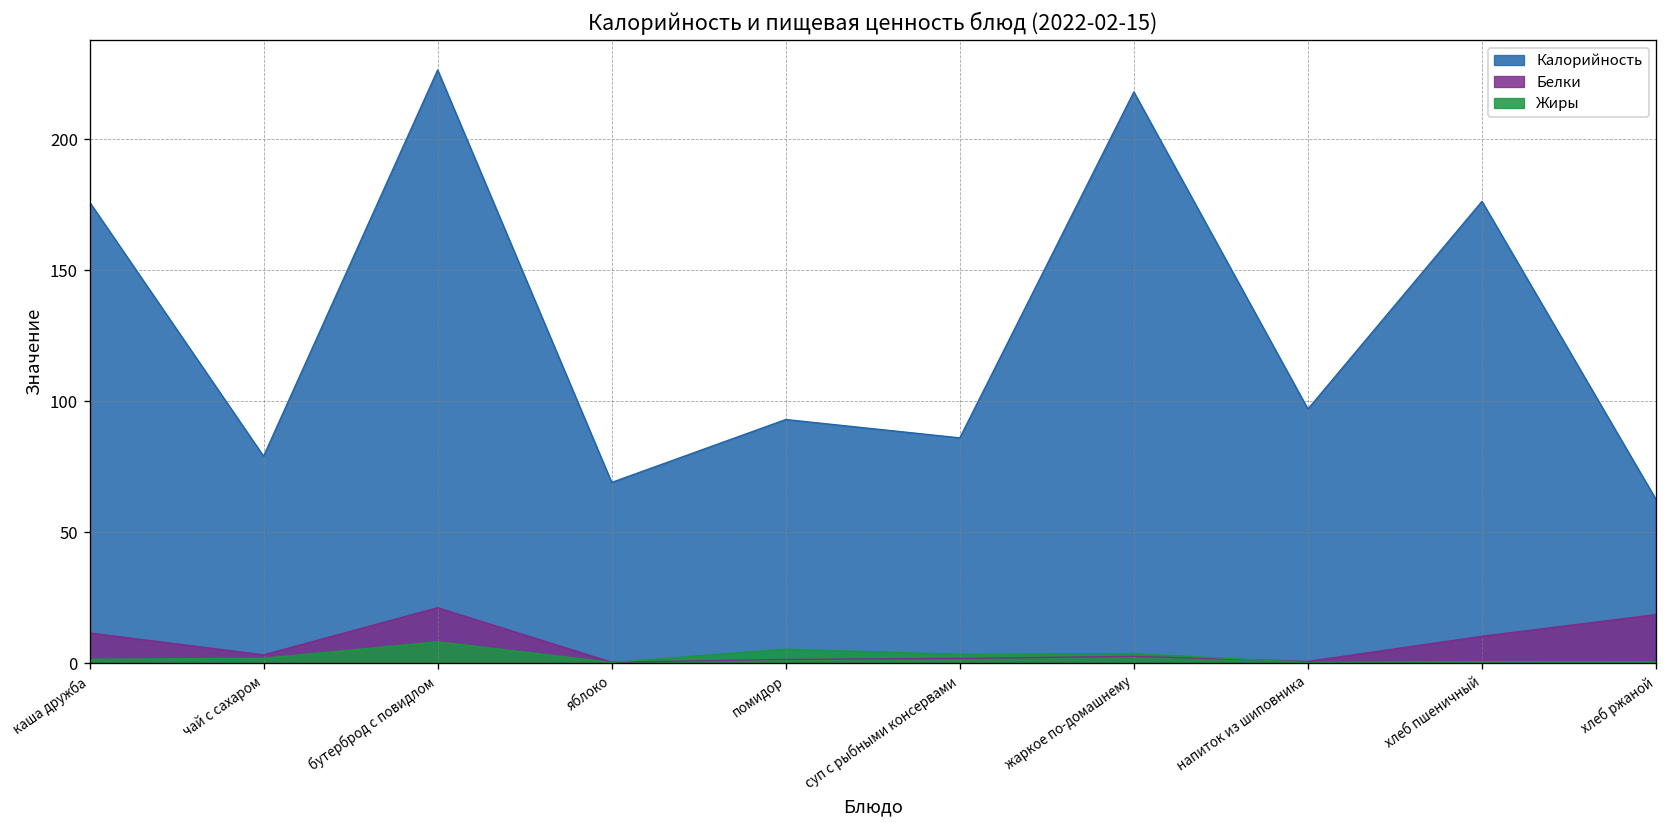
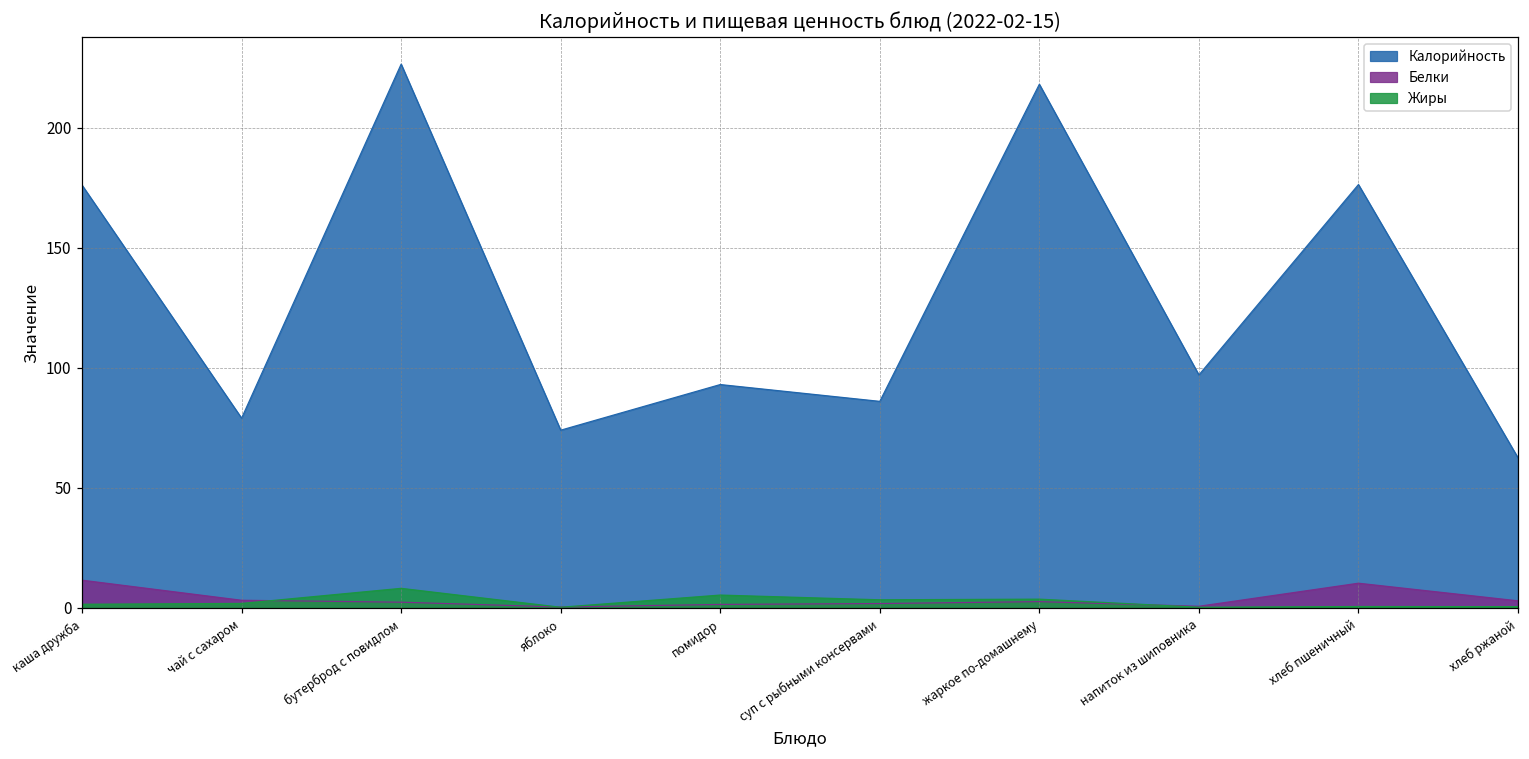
Белки, бутерброд с повидлом: 21 -> 2
Калорийность, яблоко: 69 -> 74
Белки, хлеб ржаной: 19 -> 3
